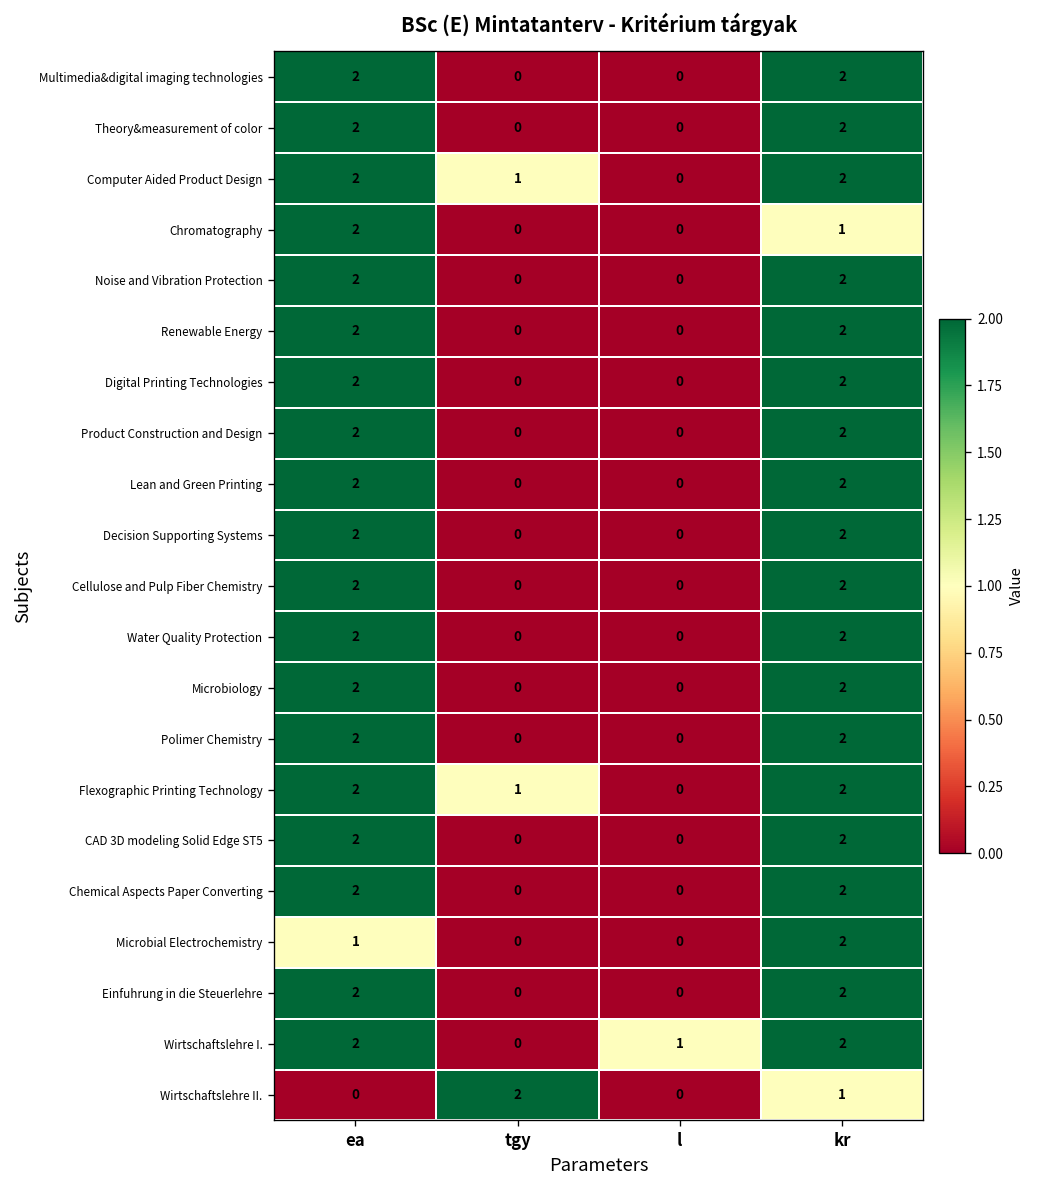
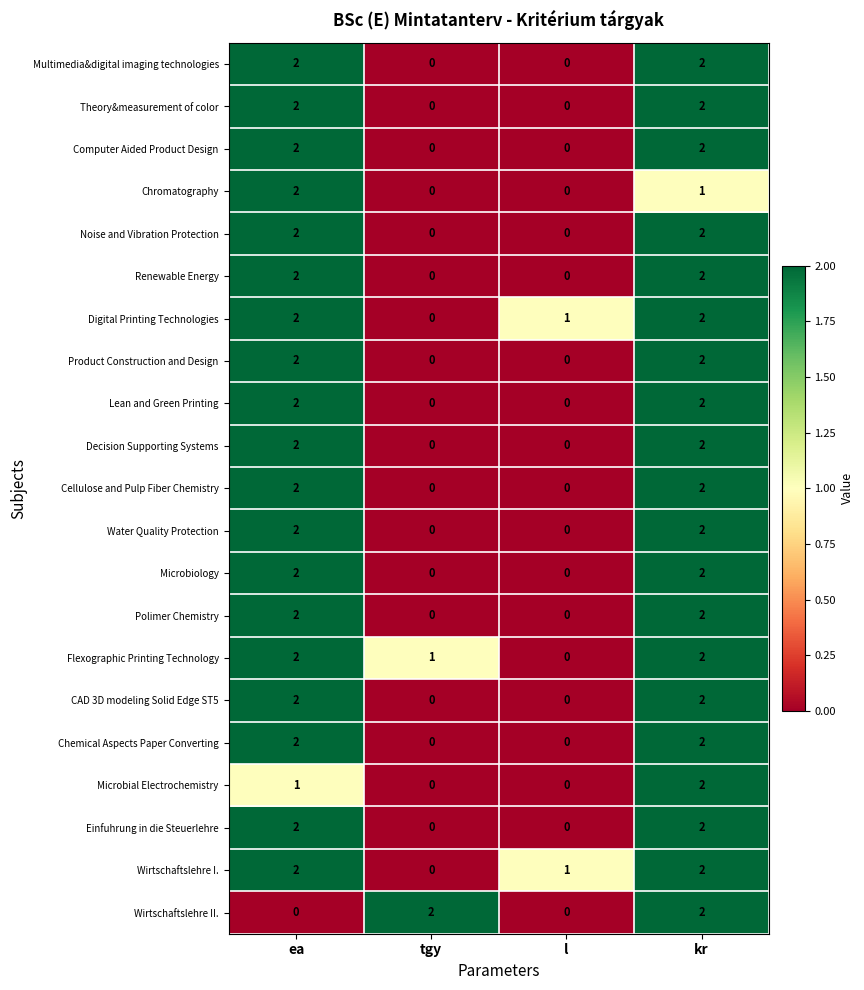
Computer Aided Product Design, tgy: 1 -> 0
Digital Printing Technologies, l: 0 -> 1
Wirtschaftslehre II., kr: 1 -> 2
